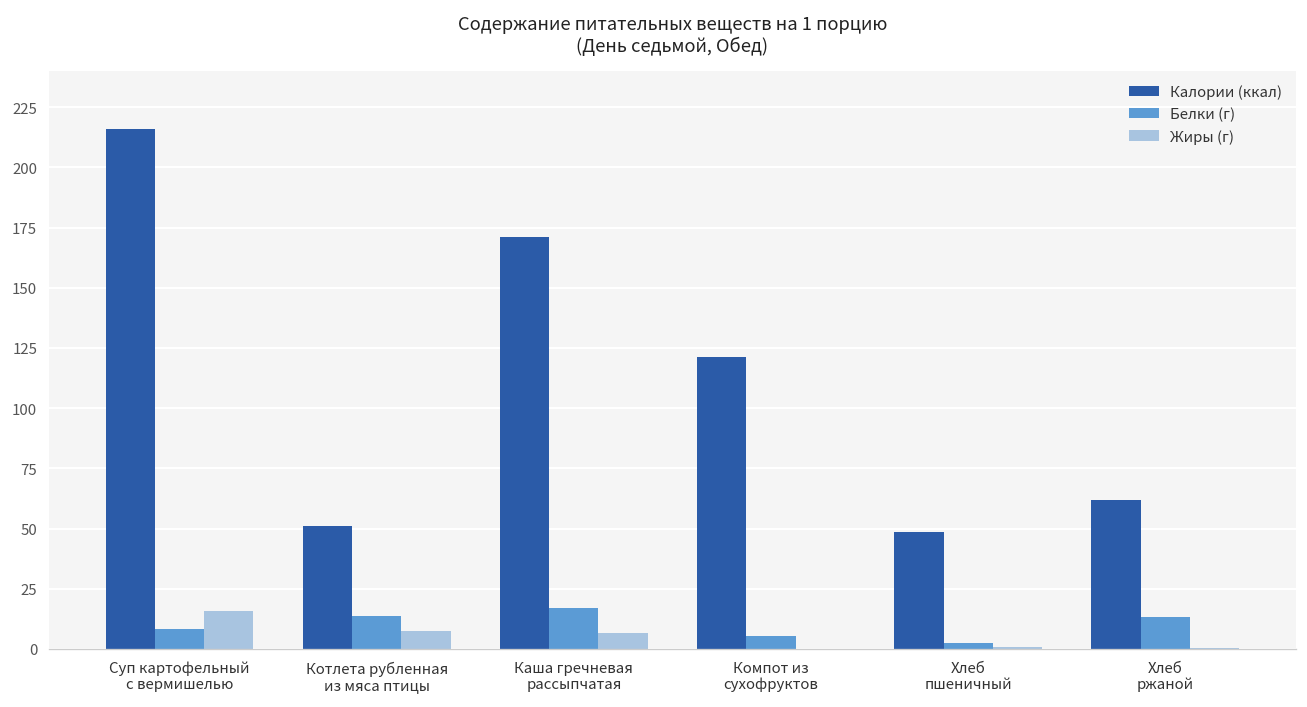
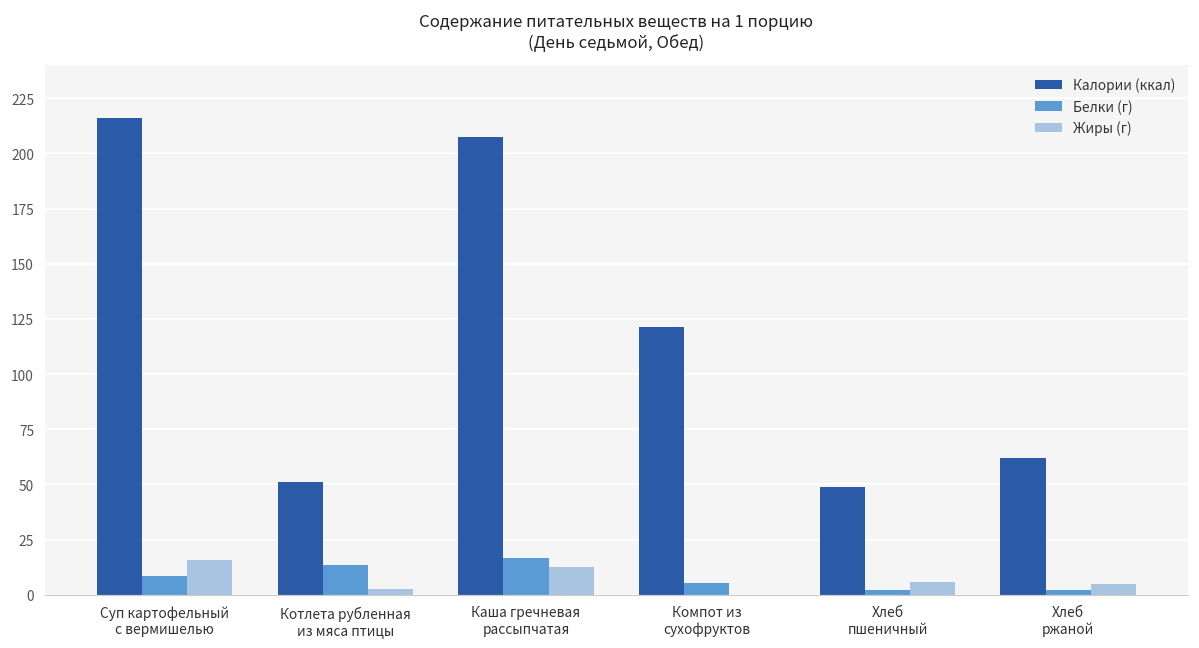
Жиры (г), Котлета рубленная из мяса птицы: 7 -> 3
Калории (ккал), Каша гречневая рассыпчатая: 171 -> 207
Жиры (г), Каша гречневая рассыпчатая: 7 -> 13
Жиры (г), Хлеб пшеничный: 1 -> 6
Белки (г), Хлеб ржаной: 13 -> 2
Жиры (г), Хлеб ржаной: 0 -> 5
